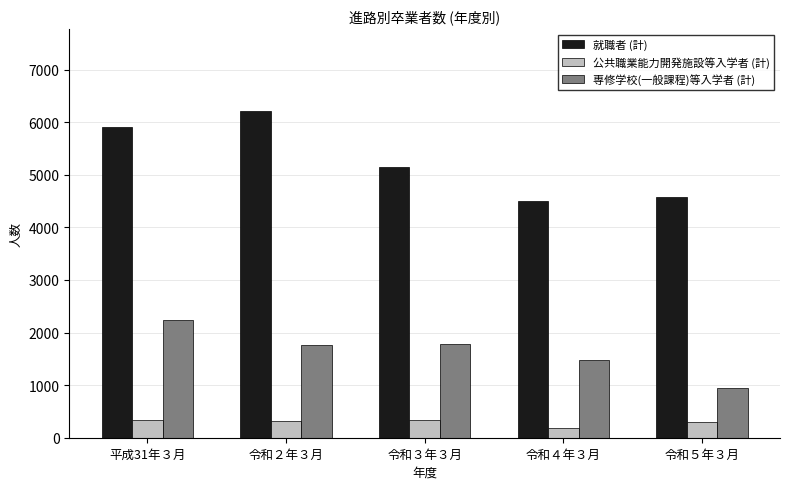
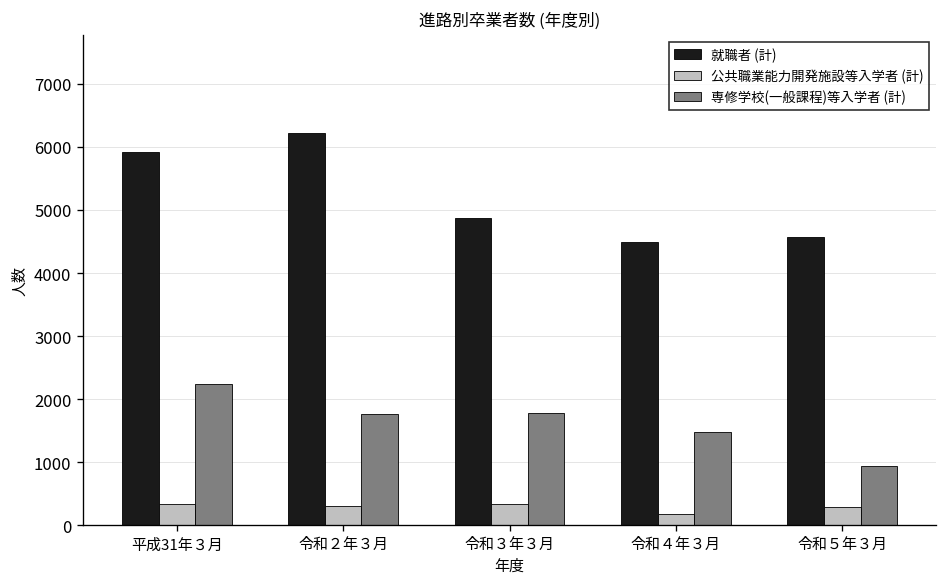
就職者 (計), 令和３年３月: 5100 -> 4900
